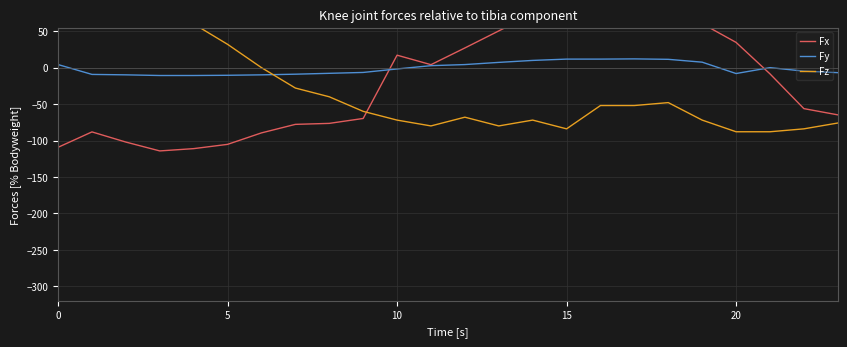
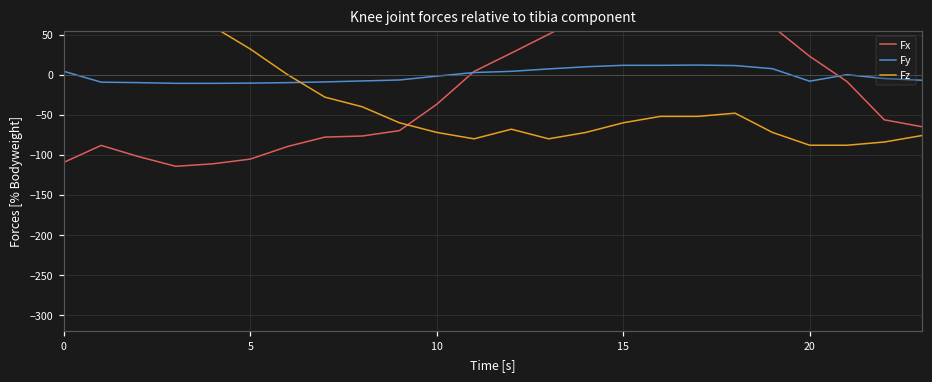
Fx, 10: 20 -> -40
Fz, 15: -80 -> -60
Fx, 20: 30 -> 20
